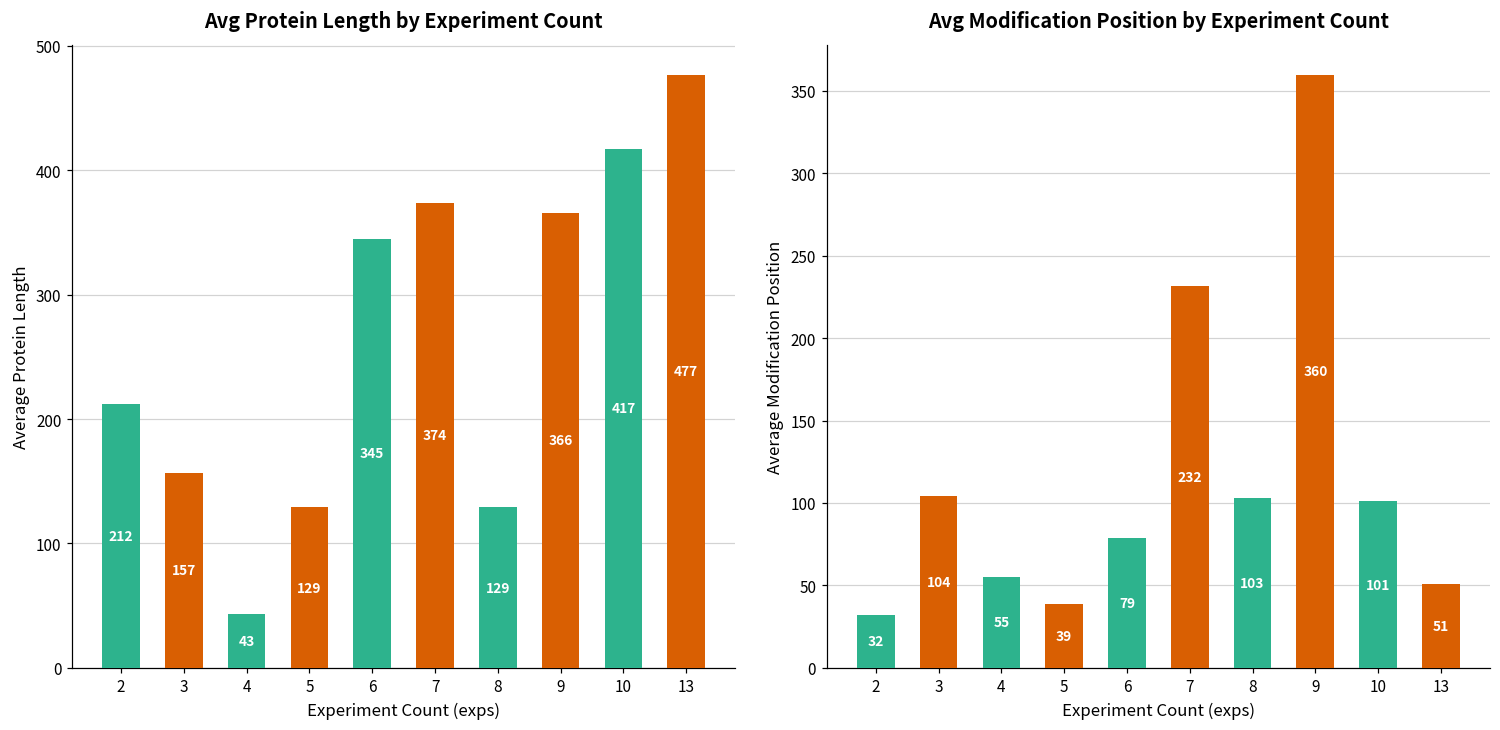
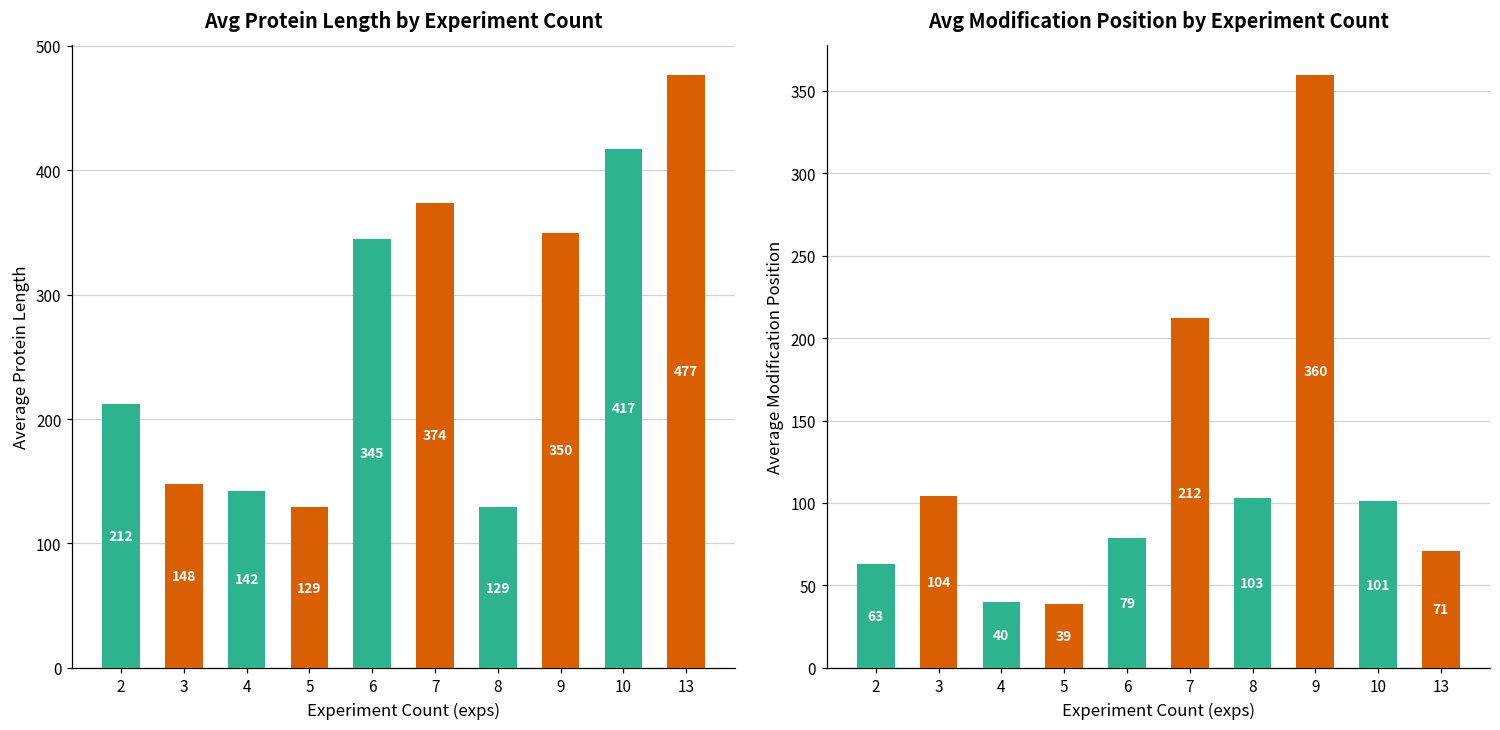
Avg Protein Length by Experiment Count, 3: 157 -> 148
Avg Protein Length by Experiment Count, 4: 43 -> 142
Avg Protein Length by Experiment Count, 9: 366 -> 350
Avg Modification Position by Experiment Count, 2: 32 -> 63
Avg Modification Position by Experiment Count, 4: 55 -> 40
Avg Modification Position by Experiment Count, 7: 232 -> 212
Avg Modification Position by Experiment Count, 13: 51 -> 71
